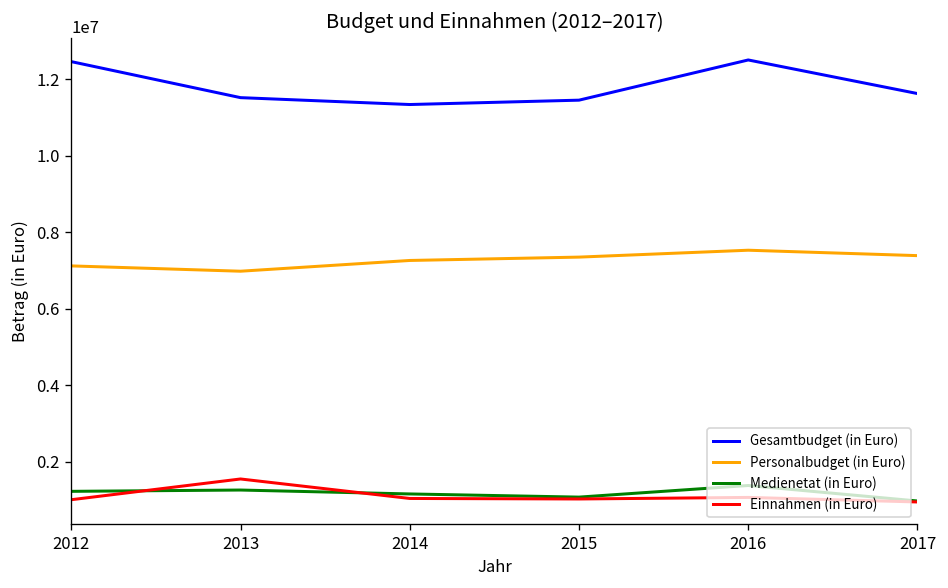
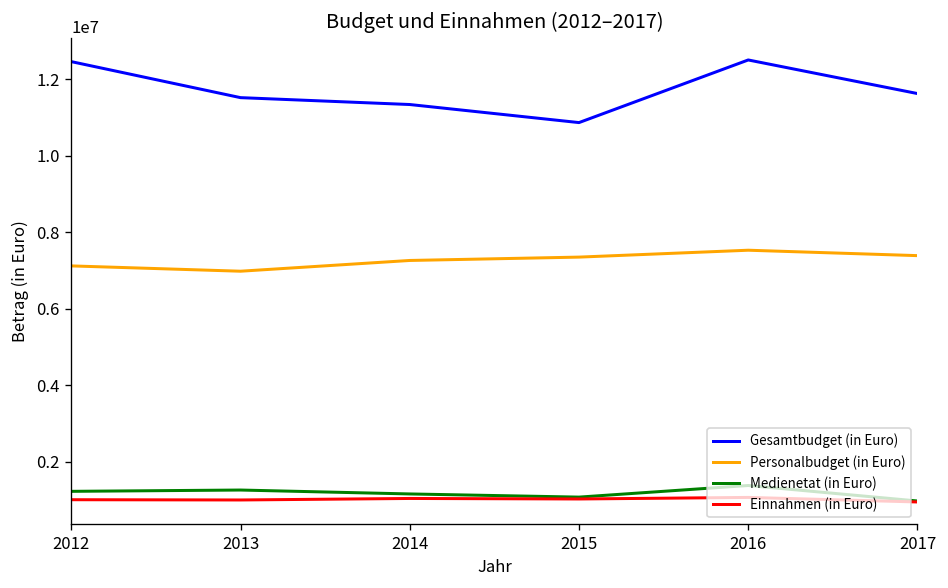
Einnahmen (in Euro), 2013: 1600000 -> 1000000
Gesamtbudget (in Euro), 2015: 11500000 -> 10900000
